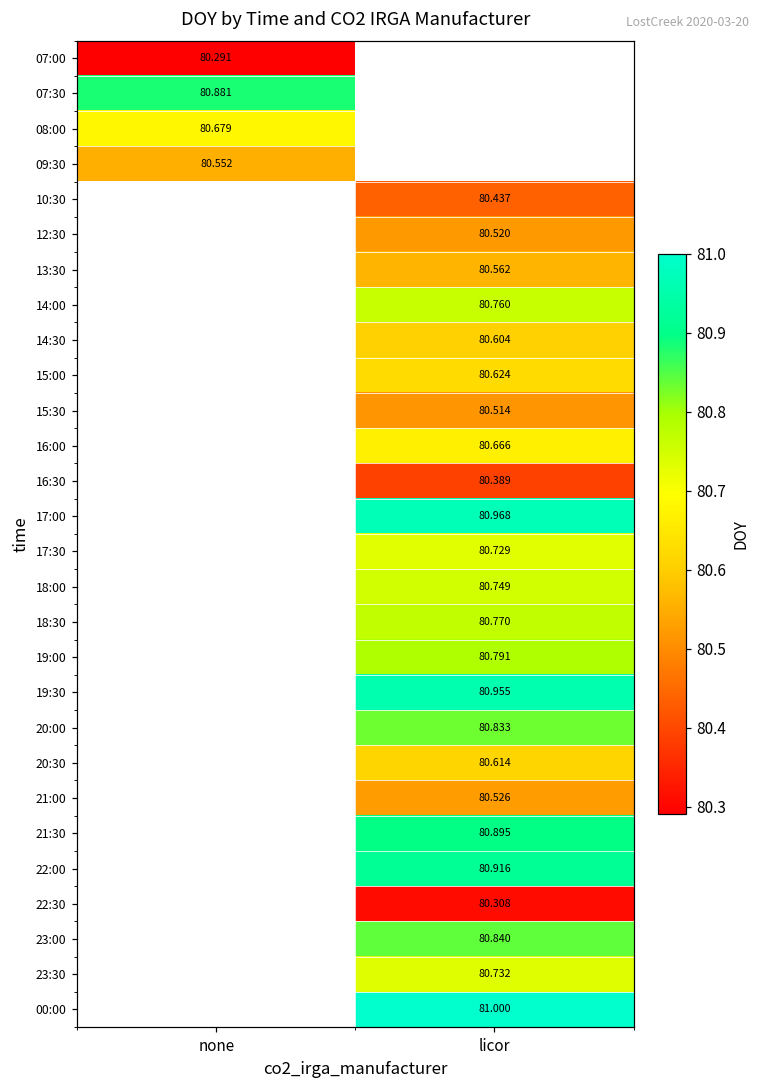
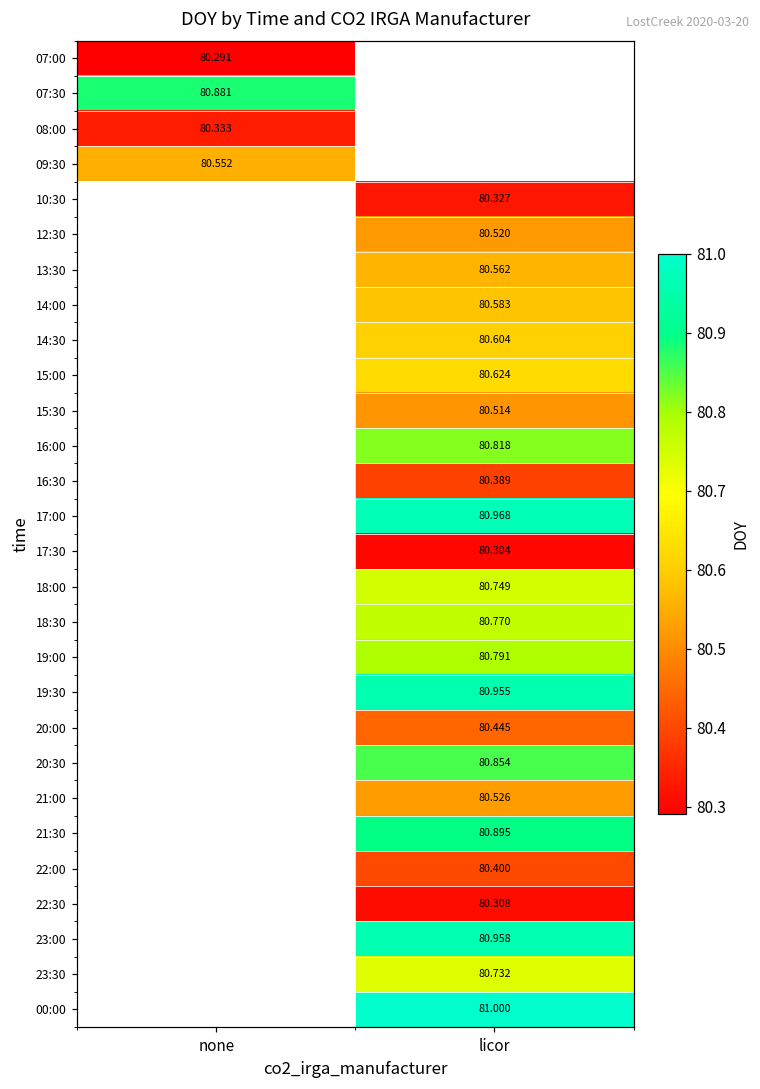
08:00, none: 80.679 -> 80.333
10:30, licor: 80.437 -> 80.327
14:00, licor: 80.760 -> 80.583
16:00, licor: 80.666 -> 80.818
17:30, licor: 80.729 -> 80.304
20:00, licor: 80.833 -> 80.445
20:30, licor: 80.614 -> 80.854
22:00, licor: 80.916 -> 80.400
23:00, licor: 80.840 -> 80.958
